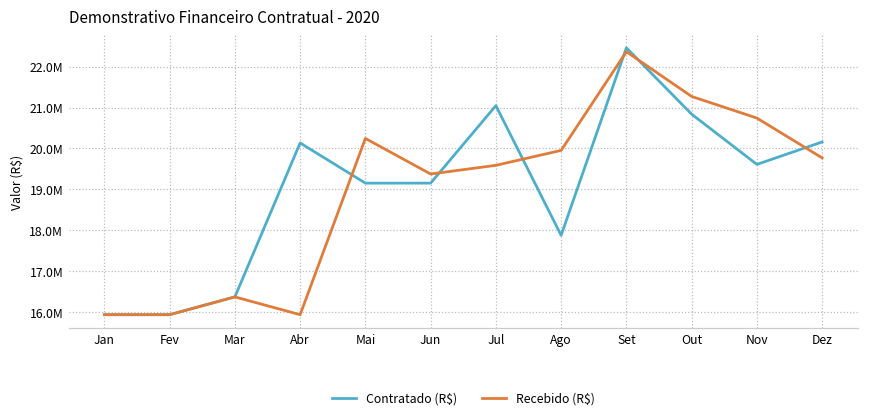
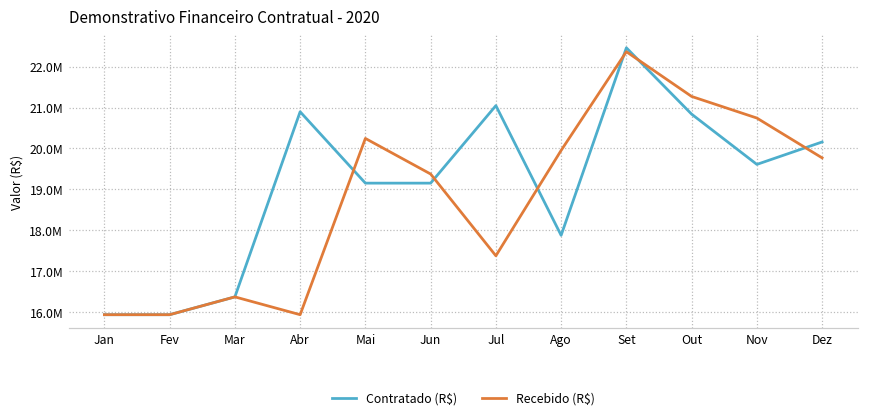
Contratado (R$), Abr: 20100000 -> 20900000
Recebido (R$), Jul: 19600000 -> 17400000
